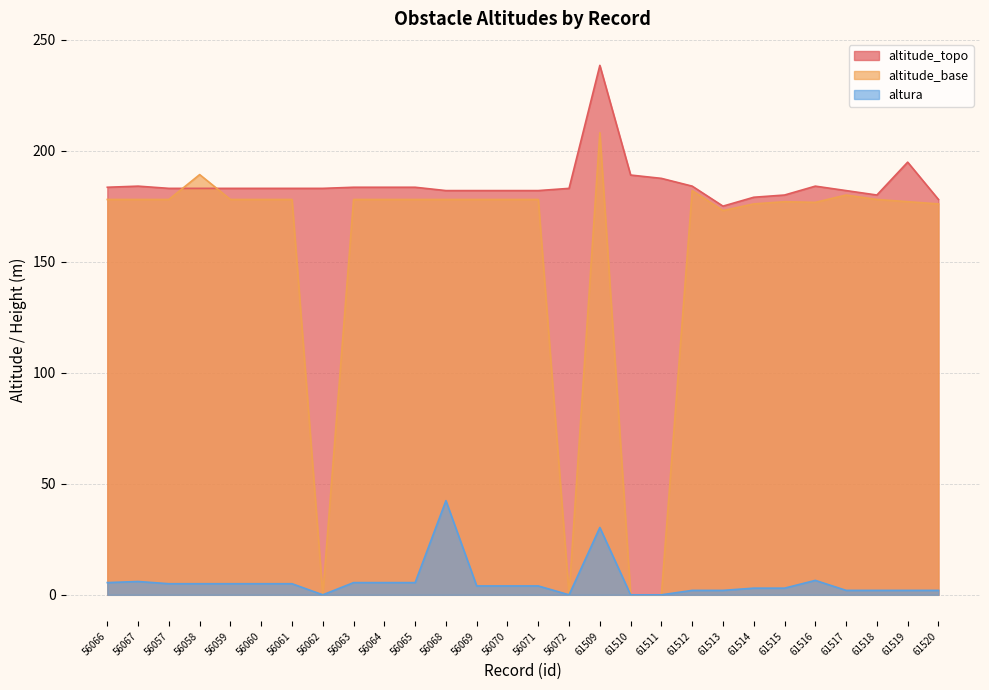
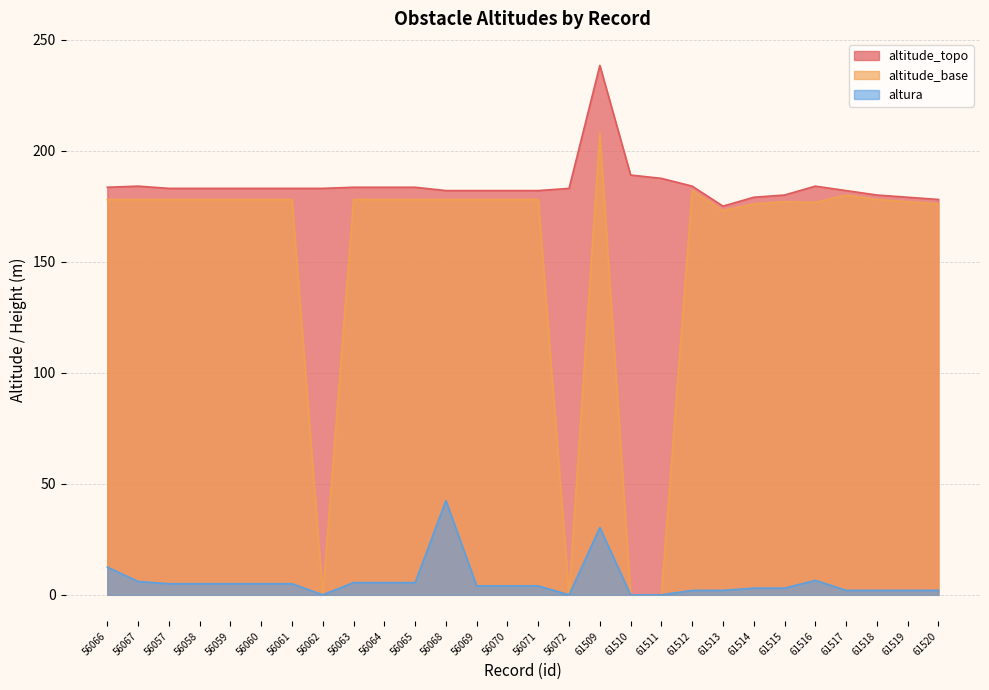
altura, 56066: 6 -> 13
altitude_base, 56058: 189 -> 178
altitude_topo, 61519: 195 -> 179
